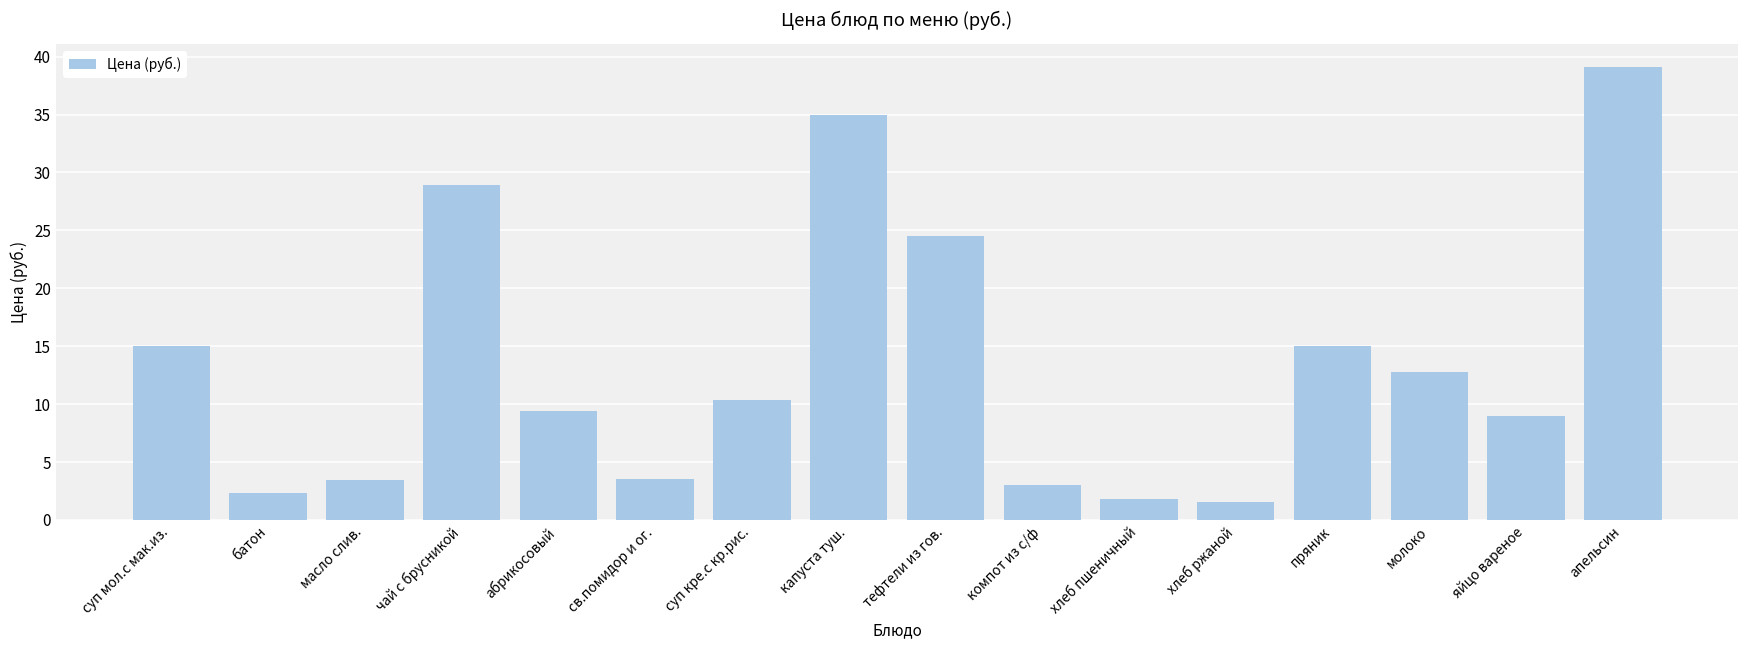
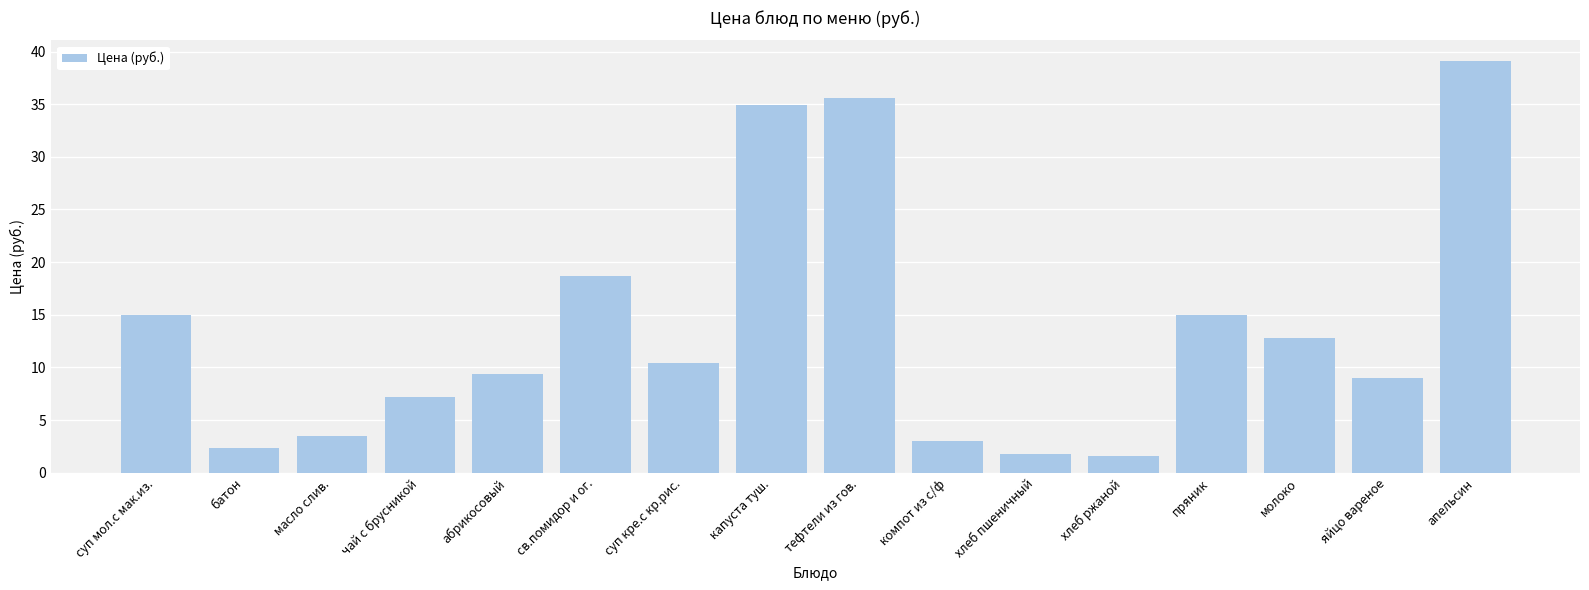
чай с брусникой: 28.9 -> 7.2
св.помидор и ог.: 3.5 -> 18.6
тефтели из гов.: 24.5 -> 35.6
